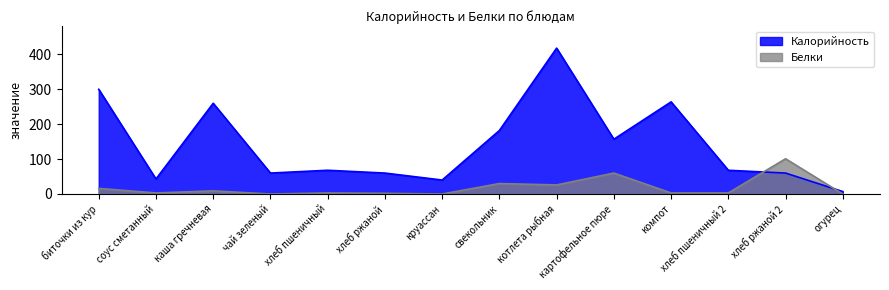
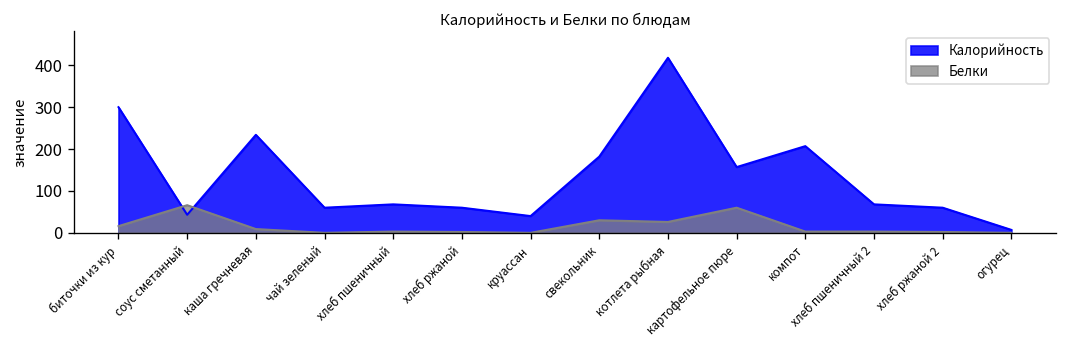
Белки, соус сметанный: 0 -> 70
Калорийность, каша гречневая: 260 -> 230
Калорийность, компот: 260 -> 210
Белки, хлеб ржаной 2: 100 -> 0
